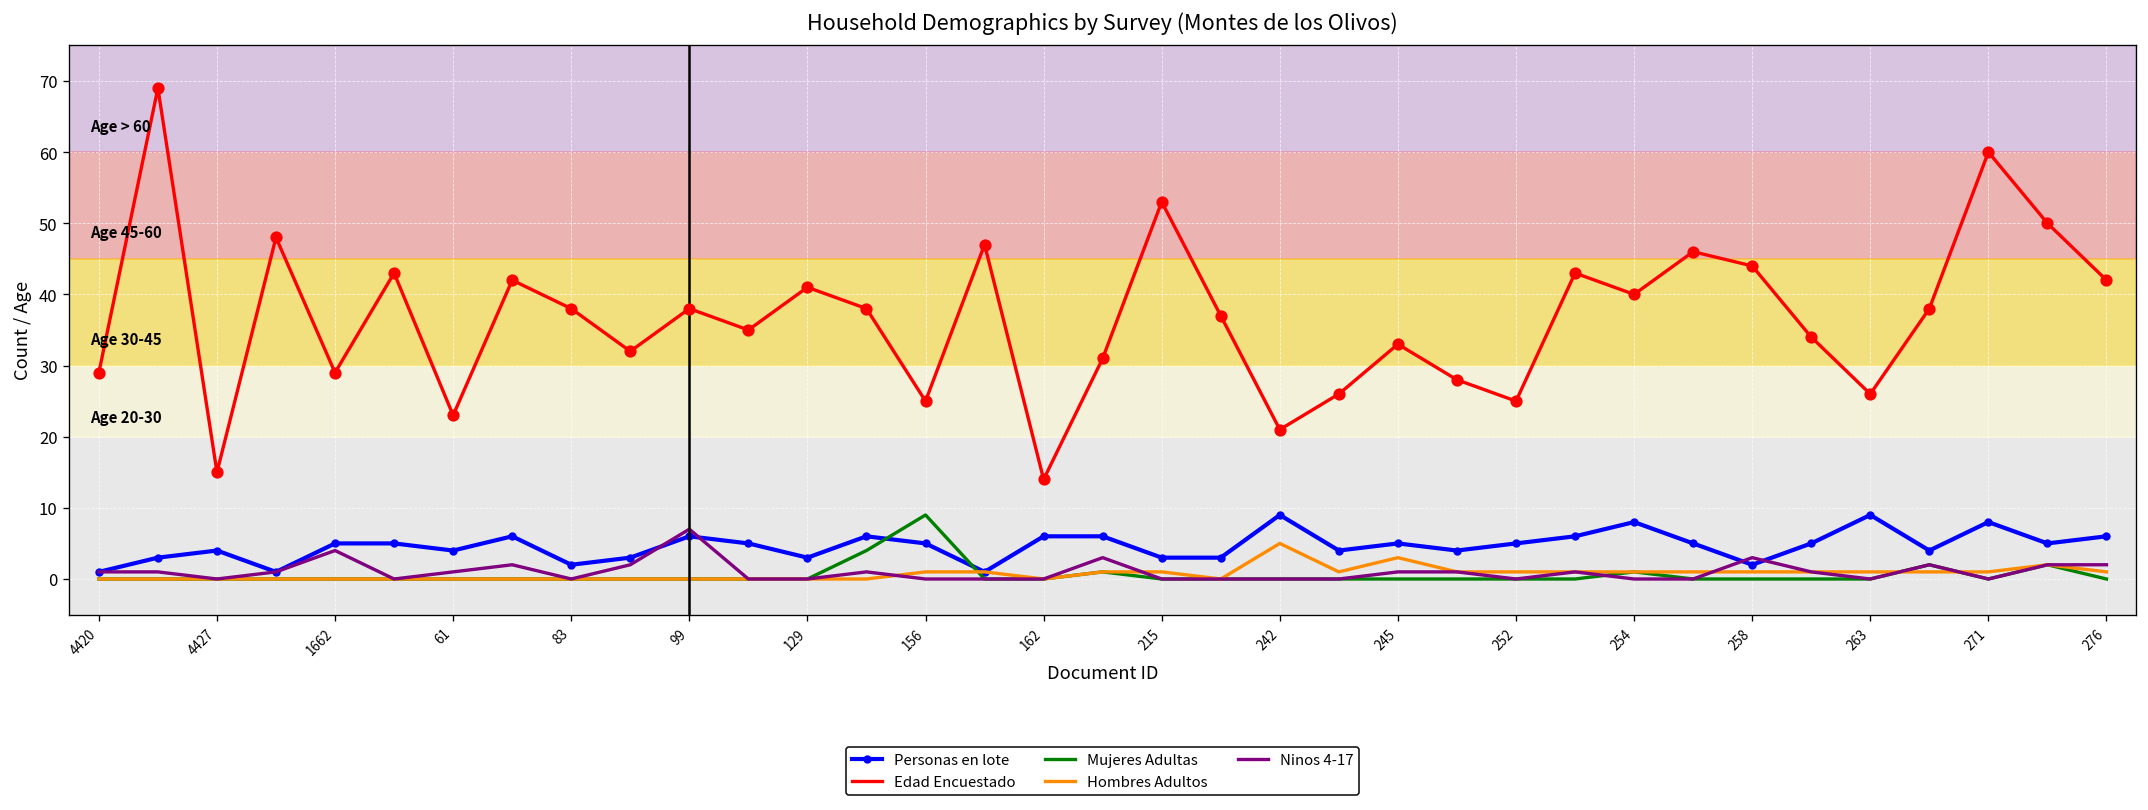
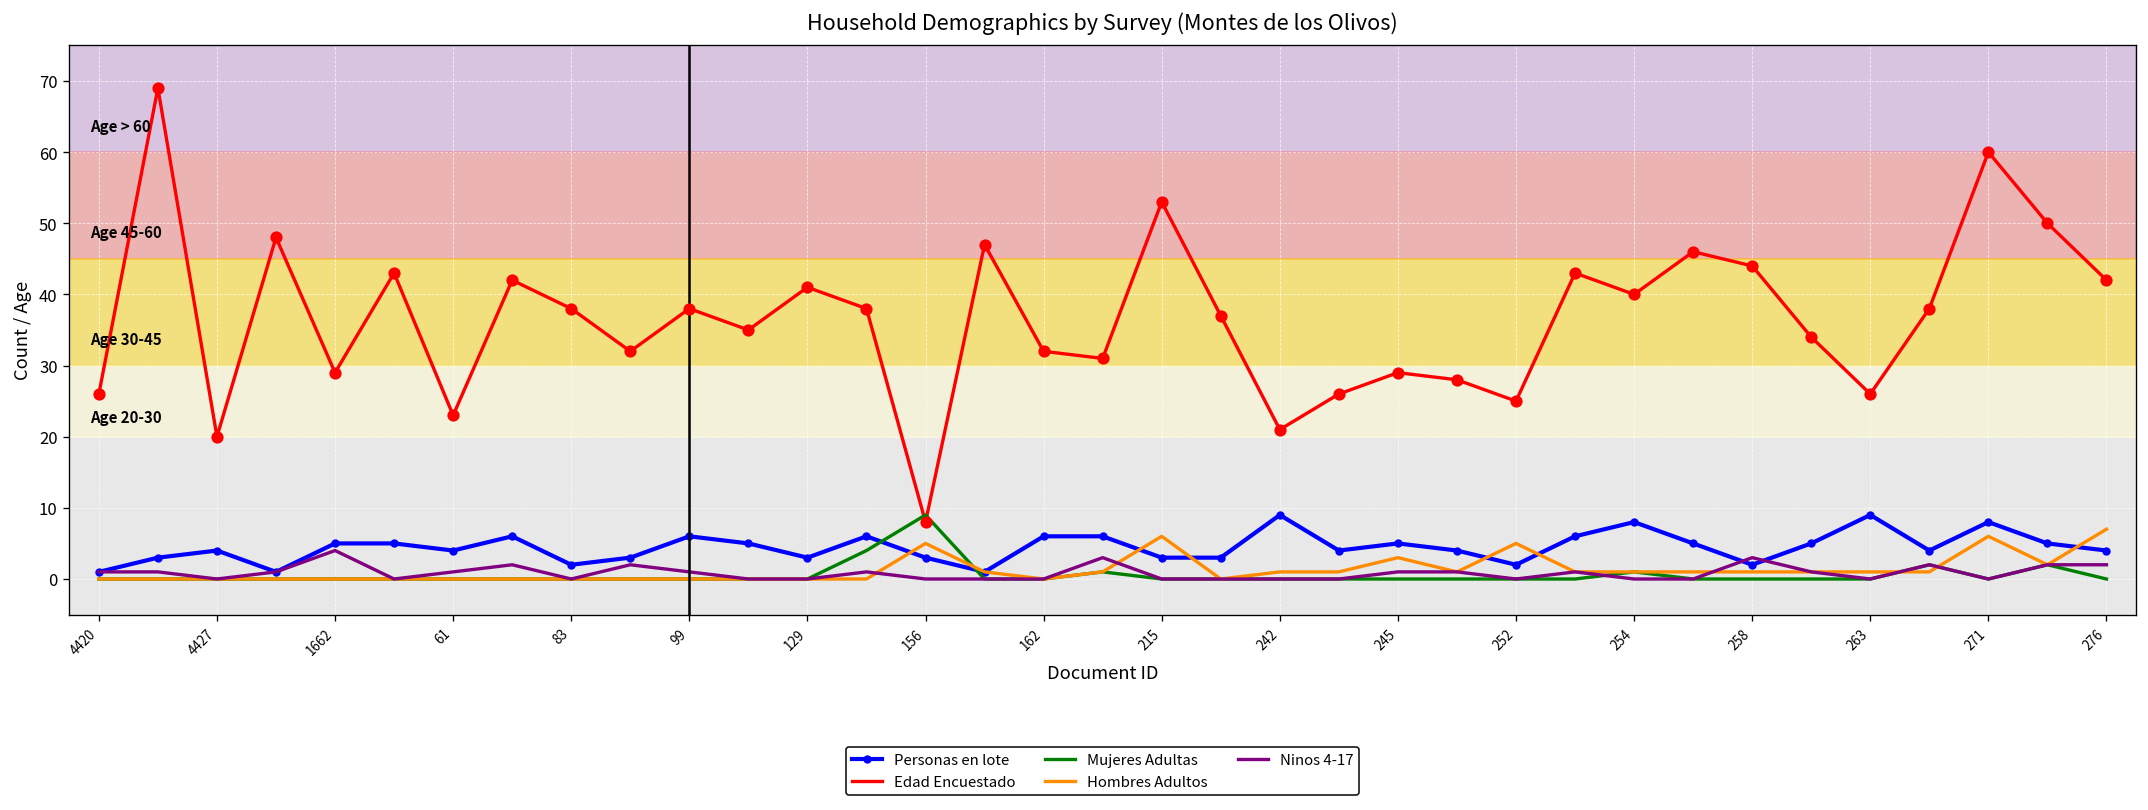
Edad Encuestado, 4420: 29 -> 26
Edad Encuestado, 4427: 15 -> 20
Ninos 4-17, 99: 7 -> 1
Personas en lote, 156: 5 -> 3
Edad Encuestado, 156: 25 -> 8
Hombres Adultos, 156: 1 -> 5
Edad Encuestado, 162: 14 -> 32
Hombres Adultos, 215: 1 -> 6
Hombres Adultos, 242: 5 -> 1
Edad Encuestado, 245: 33 -> 29
Personas en lote, 252: 5 -> 2
Hombres Adultos, 252: 1 -> 5
Hombres Adultos, 271: 1 -> 6
Personas en lote, 276: 6 -> 4
Hombres Adultos, 276: 1 -> 7
